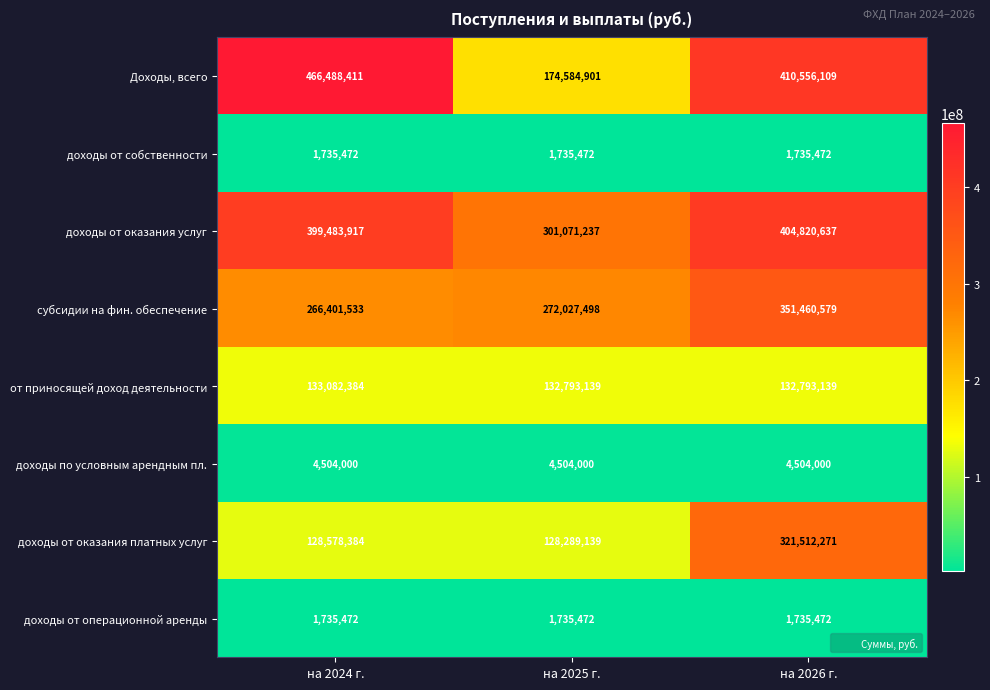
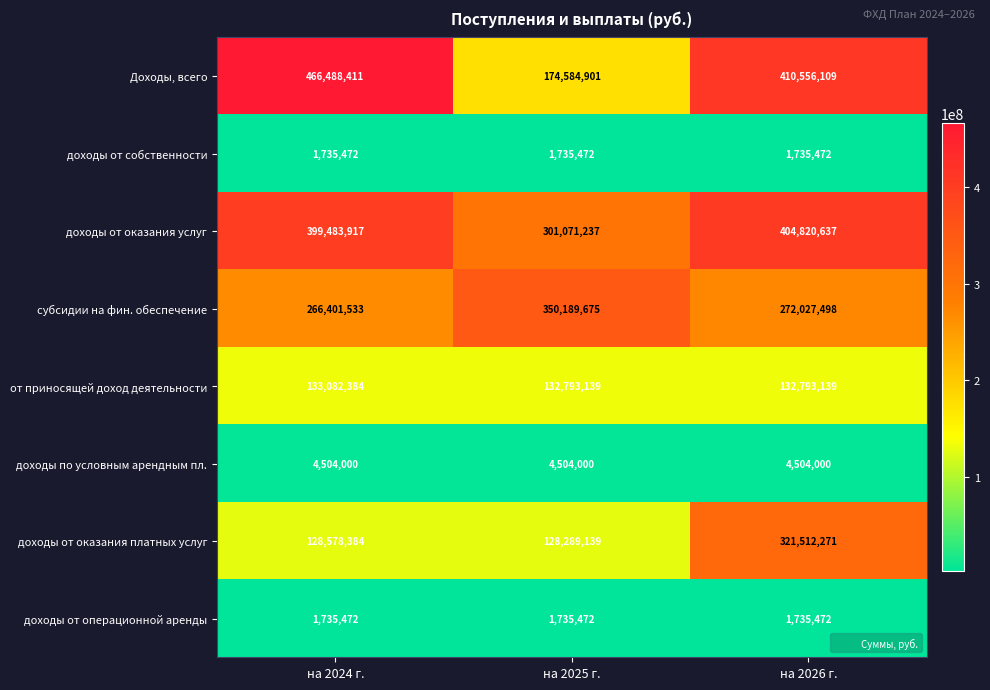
субсидии на фин. обеспечение, на 2025 г.: 272,027,498 -> 350,189,675
субсидии на фин. обеспечение, на 2026 г.: 351,460,579 -> 272,027,498
